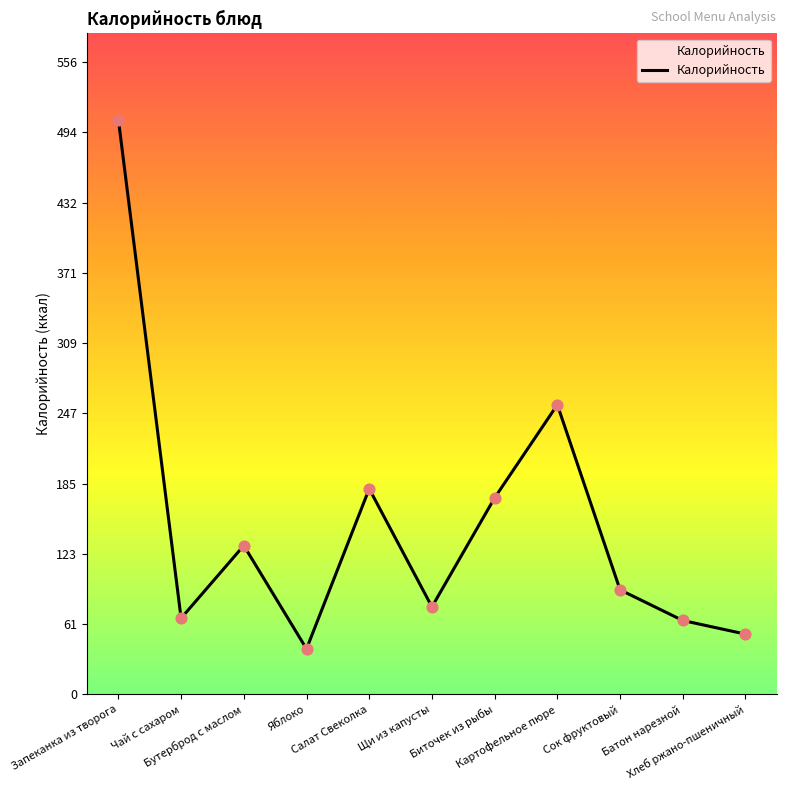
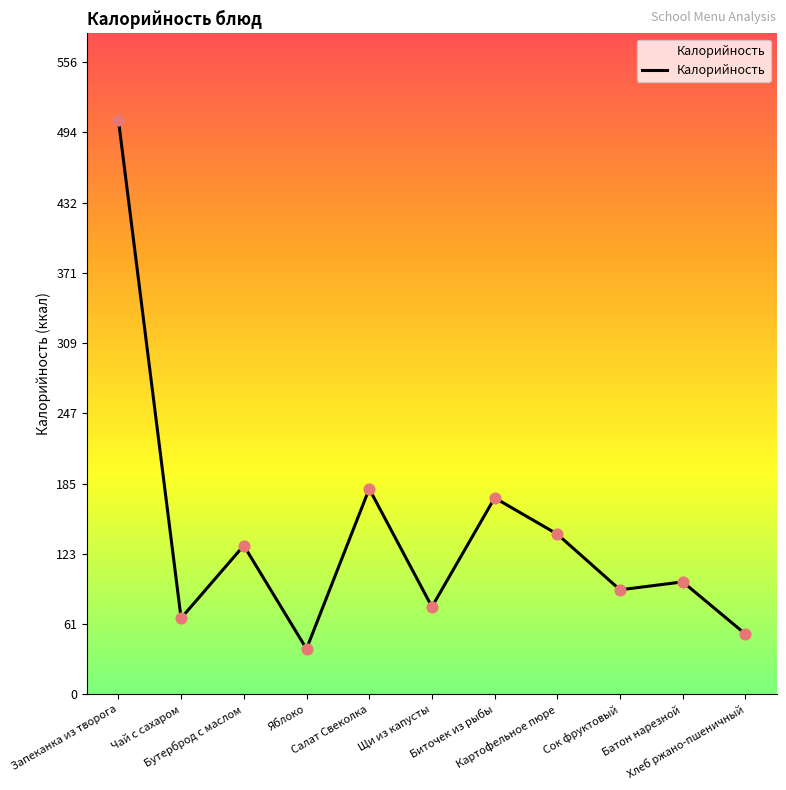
Картофельное пюре: 255 -> 141
Батон нарезной: 65 -> 99
